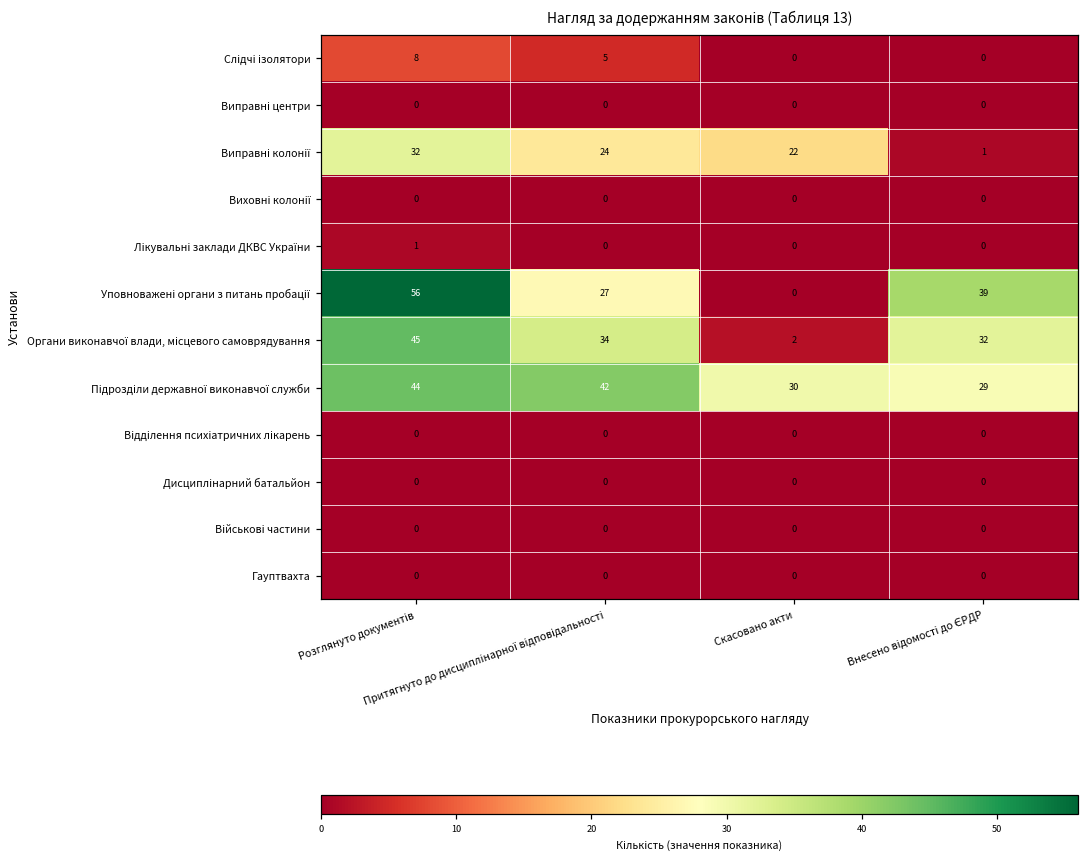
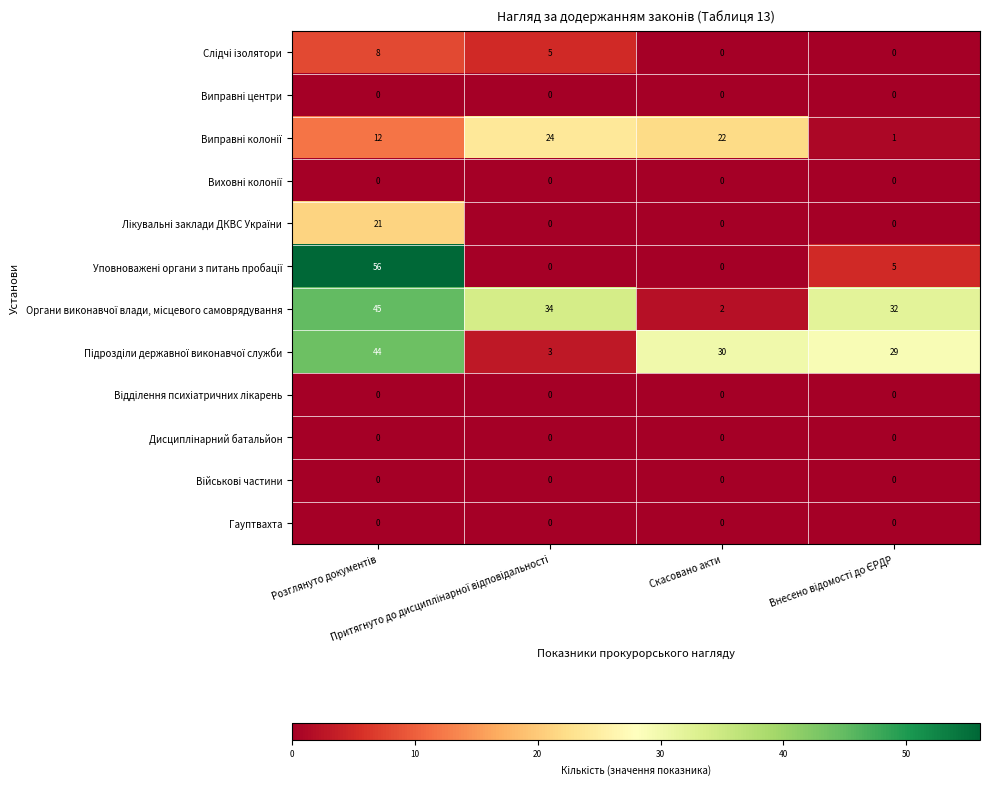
Виправні колонії, Розглянуто документів: 32 -> 12
Лікувальні заклади ДКВС України, Розглянуто документів: 1 -> 21
Уповноважені органи з питань пробації, Притягнуто до дисциплінарної відповідальності: 27 -> 0
Уповноважені органи з питань пробації, Внесено відомості до ЄРДР: 39 -> 5
Підрозділи державної виконавчої служби, Притягнуто до дисциплінарної відповідальності: 42 -> 3
